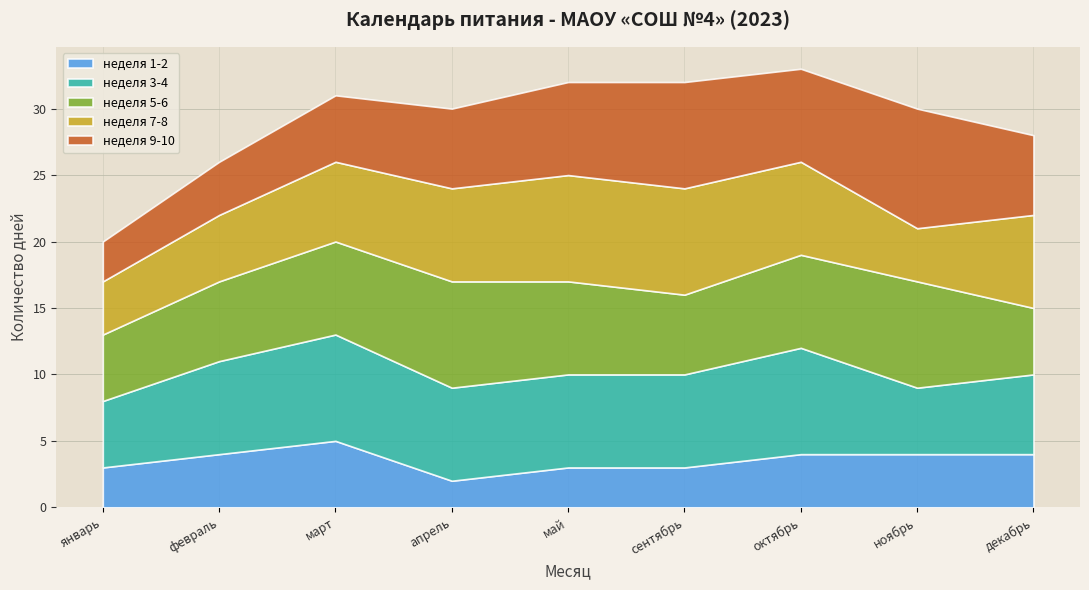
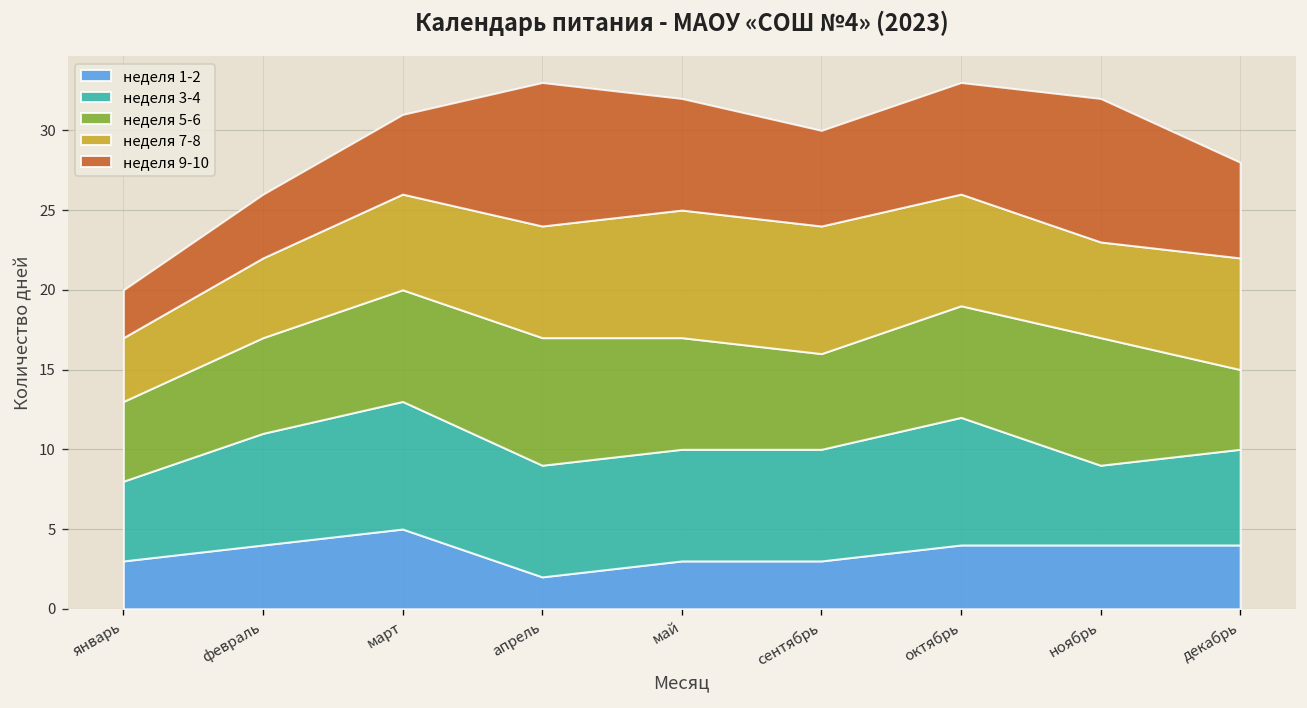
неделя 9-10, апрель: 6 -> 9
неделя 9-10, сентябрь: 8 -> 6
неделя 7-8, ноябрь: 4 -> 6
